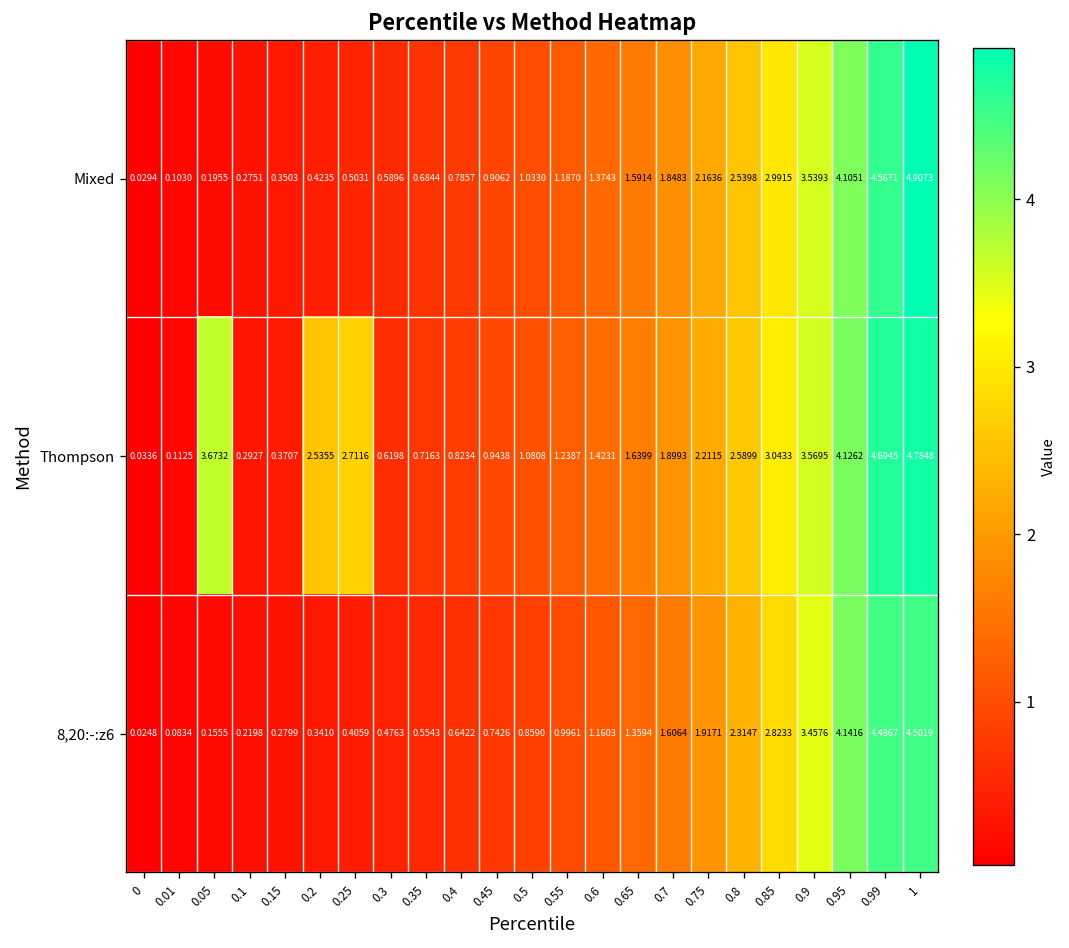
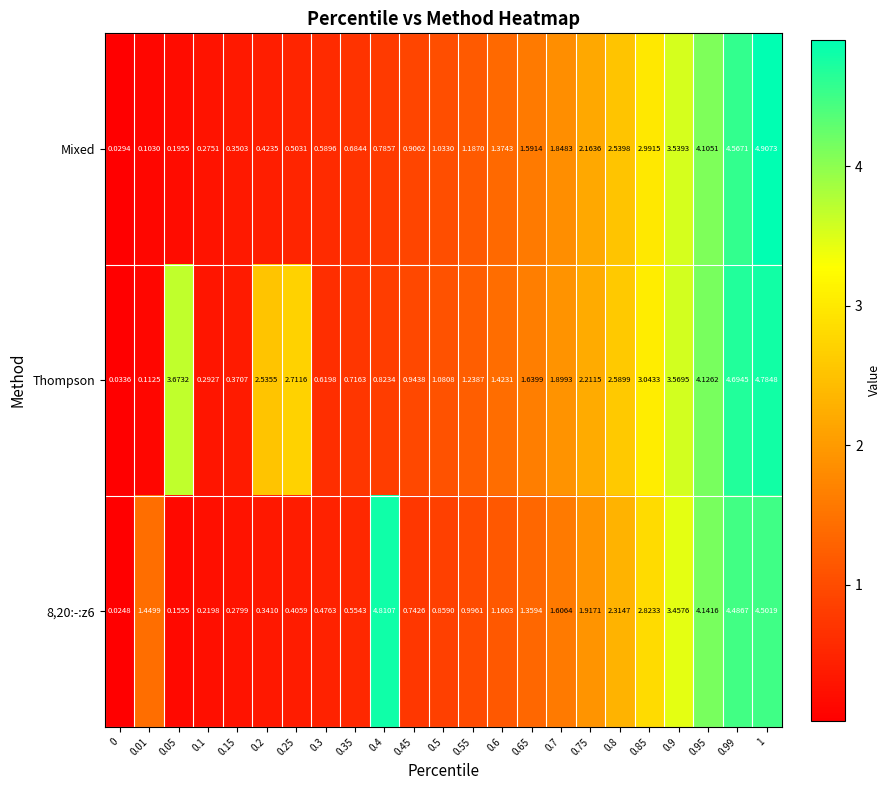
8,20:-:z6, 0.01: 0.0834 -> 1.4499
8,20:-:z6, 0.4: 0.6422 -> 4.8107
